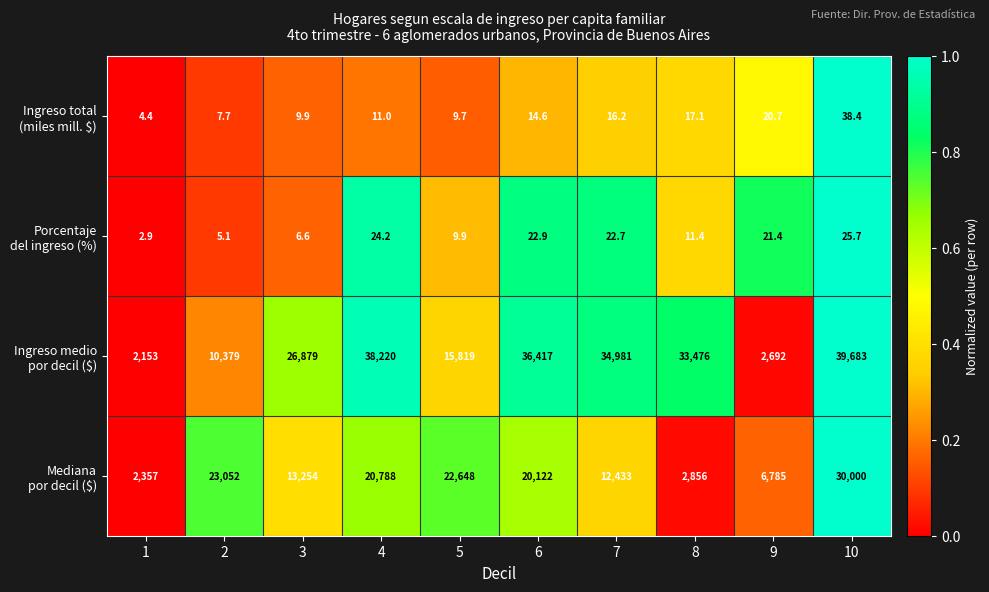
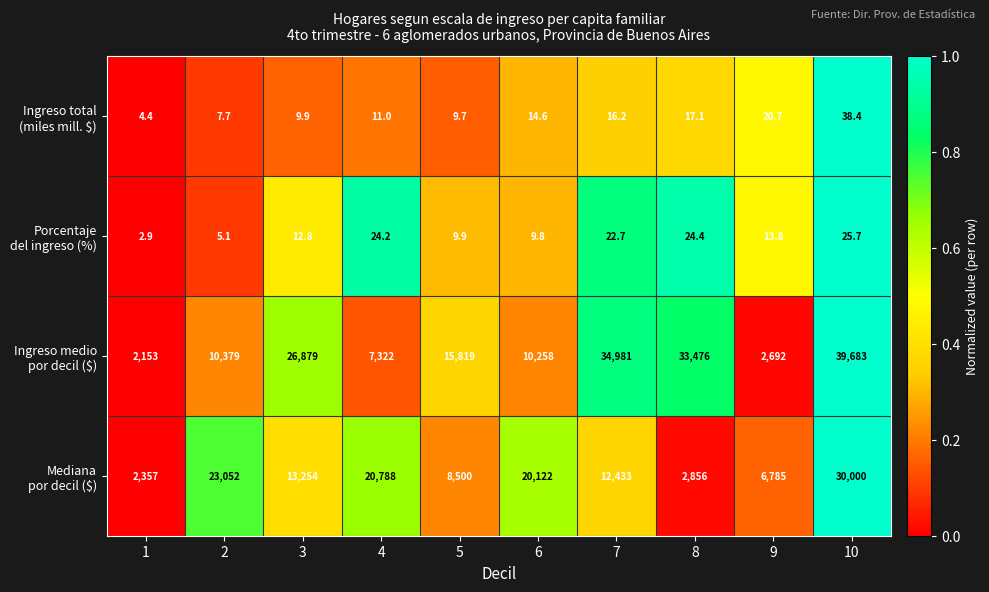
Porcentaje del ingreso (%), 3: 6.6 -> 12.8
Porcentaje del ingreso (%), 6: 22.9 -> 9.8
Porcentaje del ingreso (%), 8: 11.4 -> 24.4
Porcentaje del ingreso (%), 9: 21.4 -> 13.8
Ingreso medio por decil ($), 4: 38,220 -> 7,322
Ingreso medio por decil ($), 6: 36,417 -> 10,258
Mediana por decil ($), 5: 22,648 -> 8,500
